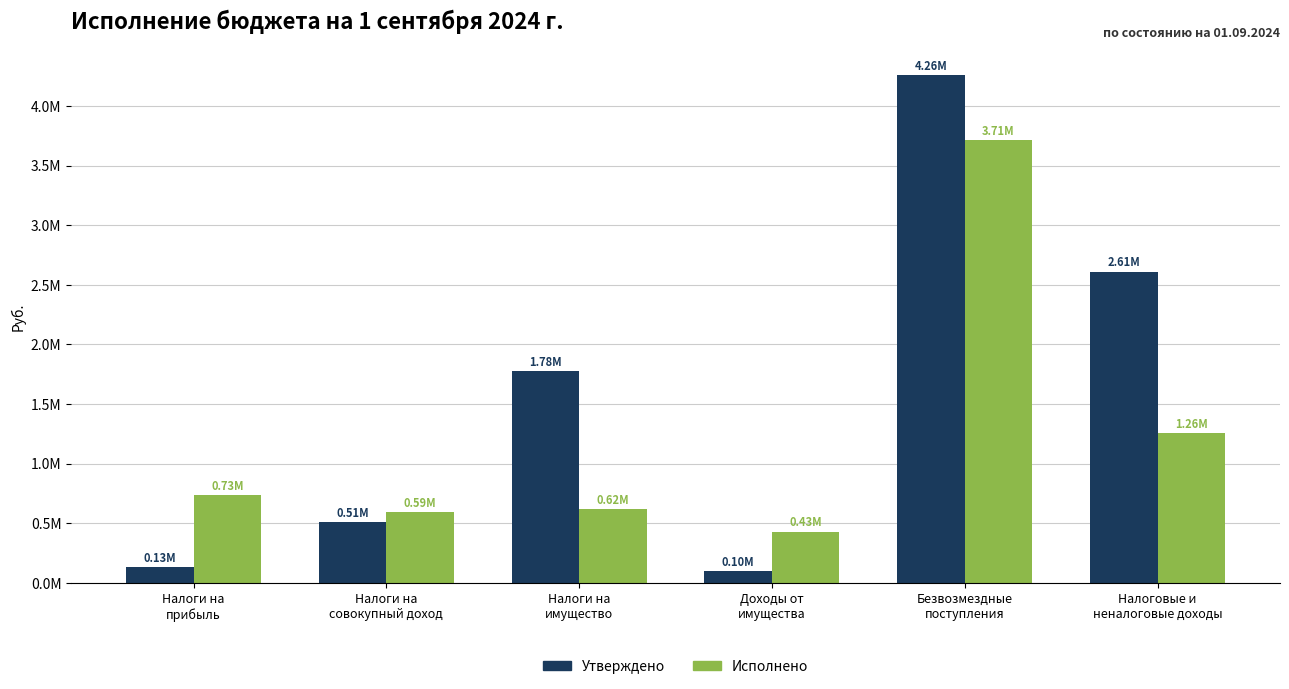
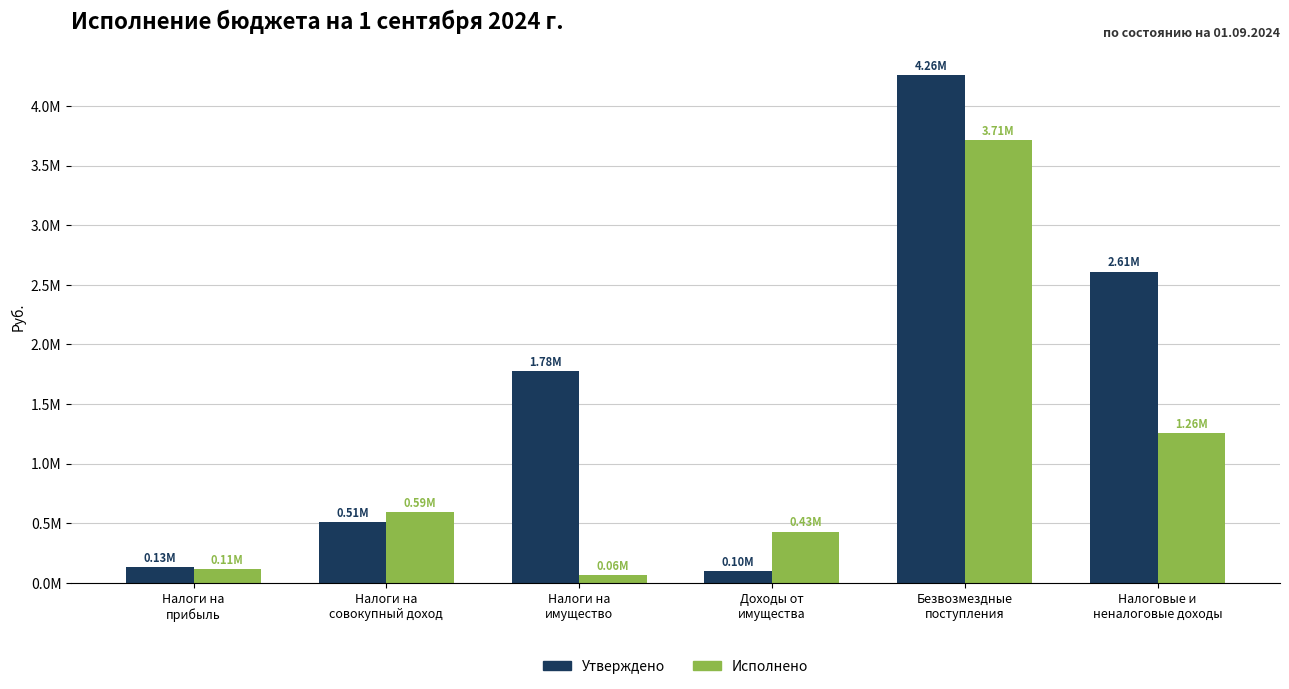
Исполнено, Налоги на прибыль: 0.73M -> 0.11M
Исполнено, Налоги на имущество: 0.62M -> 0.06M
